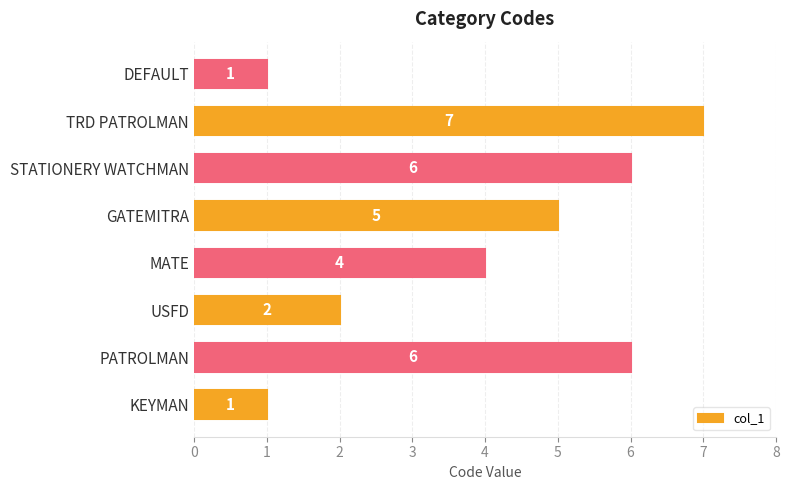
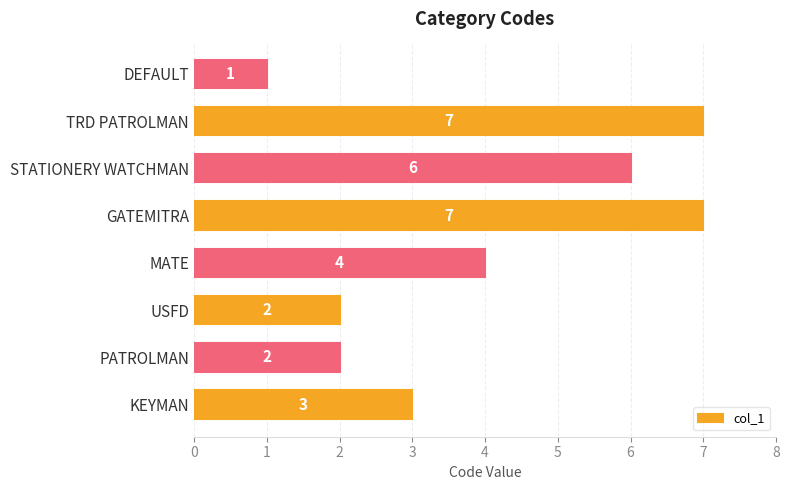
GATEMITRA: 5 -> 7
PATROLMAN: 6 -> 2
KEYMAN: 1 -> 3
